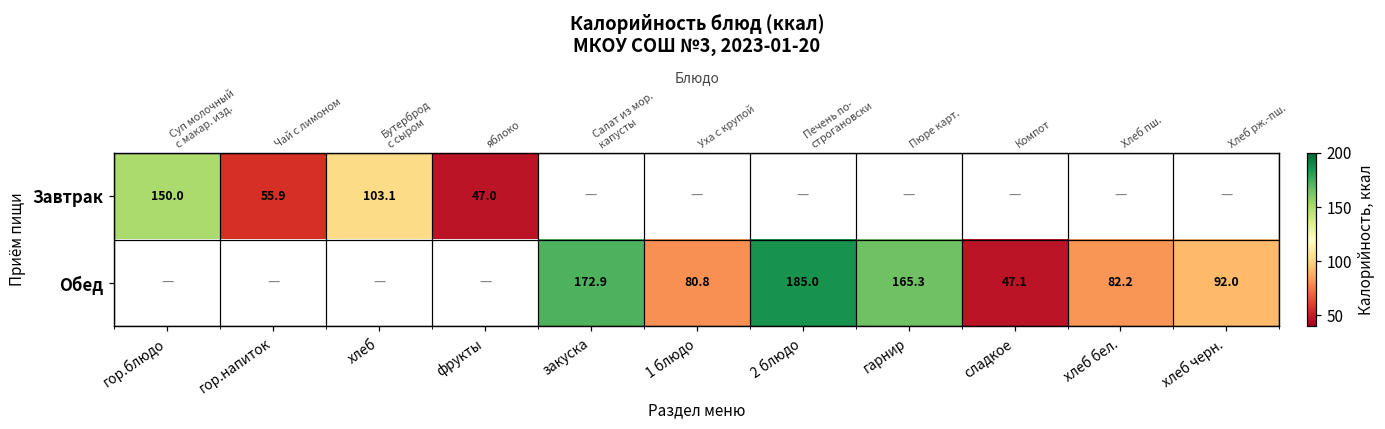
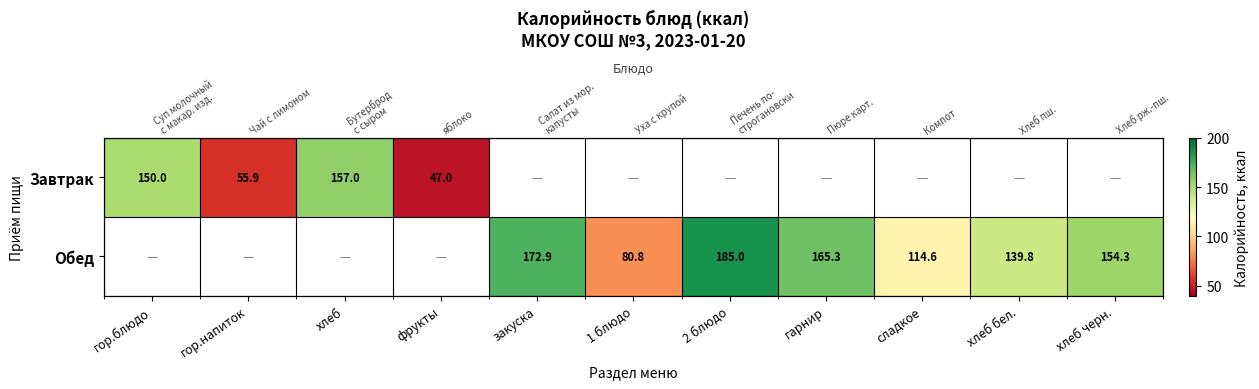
Завтрак, хлеб: 103.1 -> 157.0
Обед, сладкое: 47.1 -> 114.6
Обед, хлеб бел.: 82.2 -> 139.8
Обед, хлеб черн.: 92.0 -> 154.3
